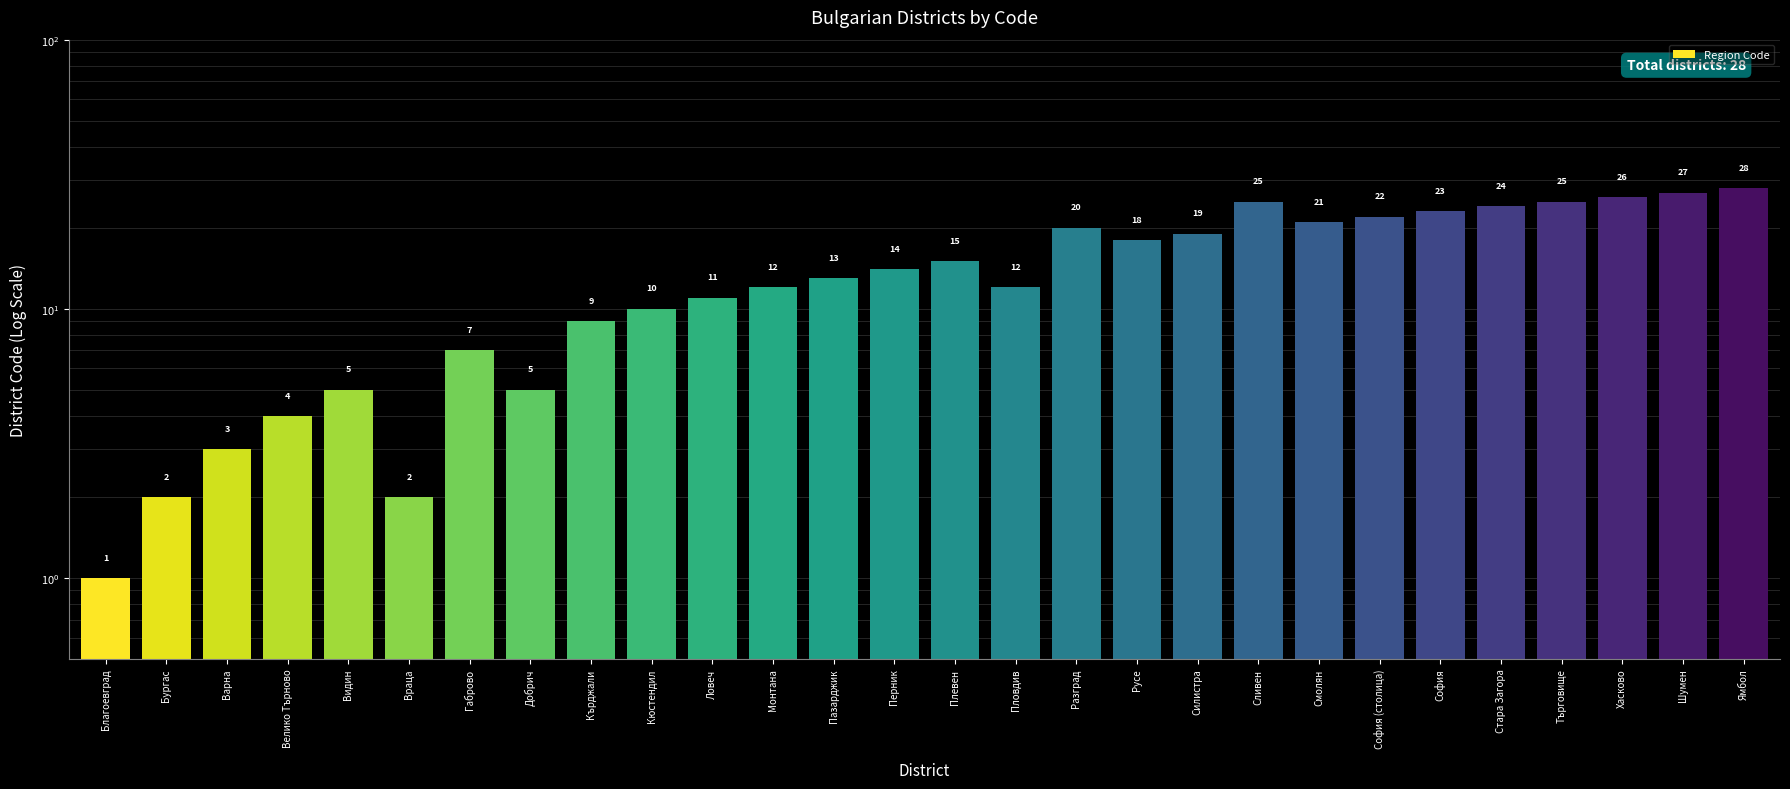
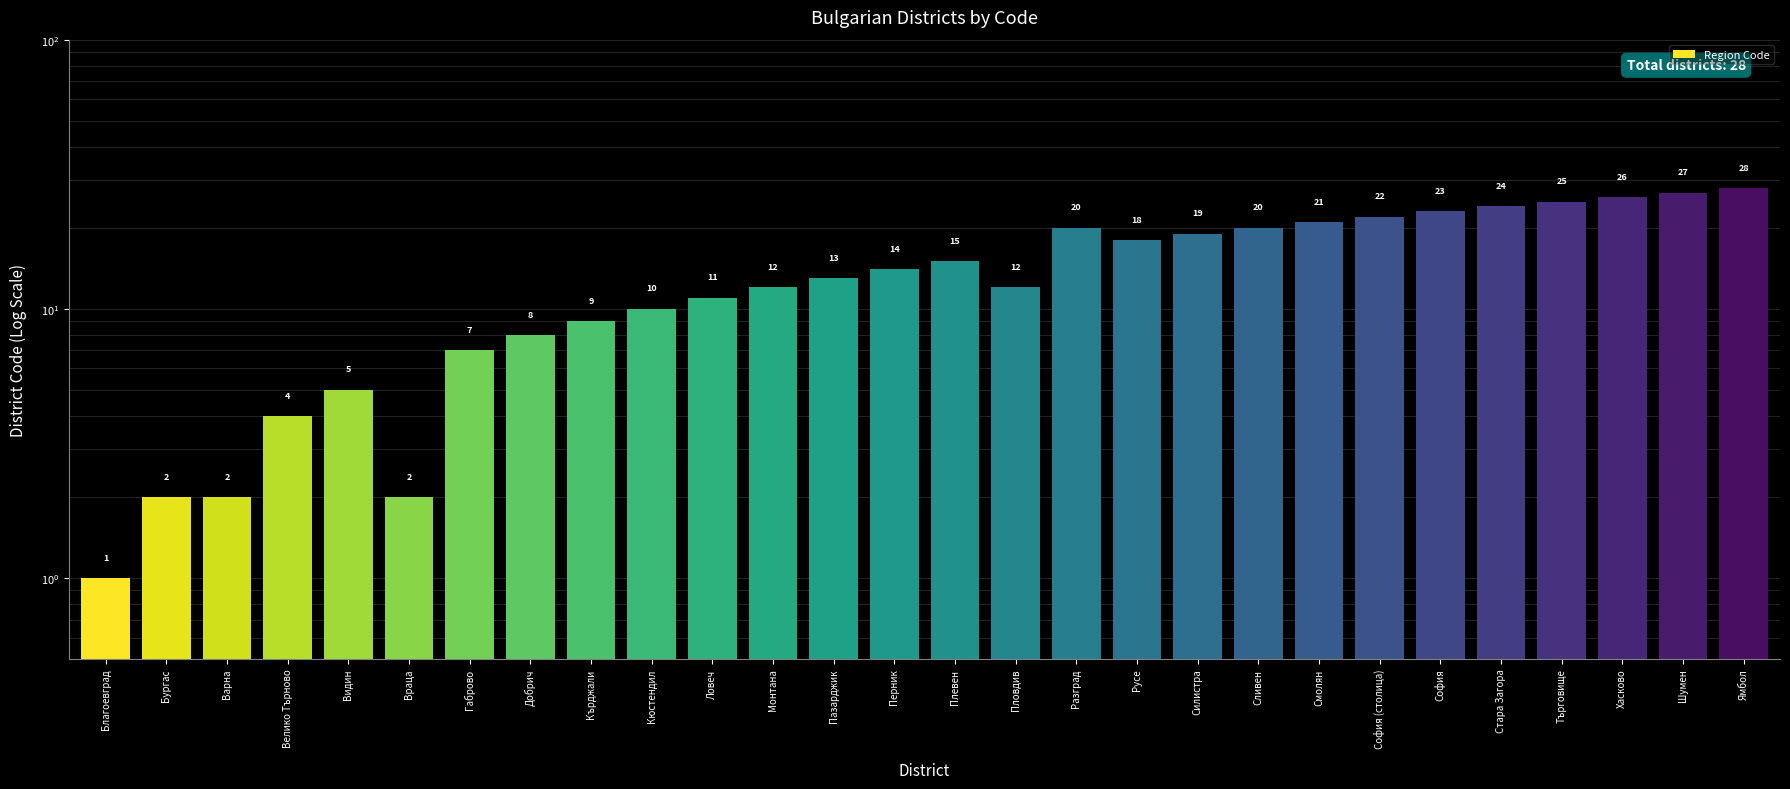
Варна: 3 -> 2
Добрич: 5 -> 8
Сливен: 25 -> 20
